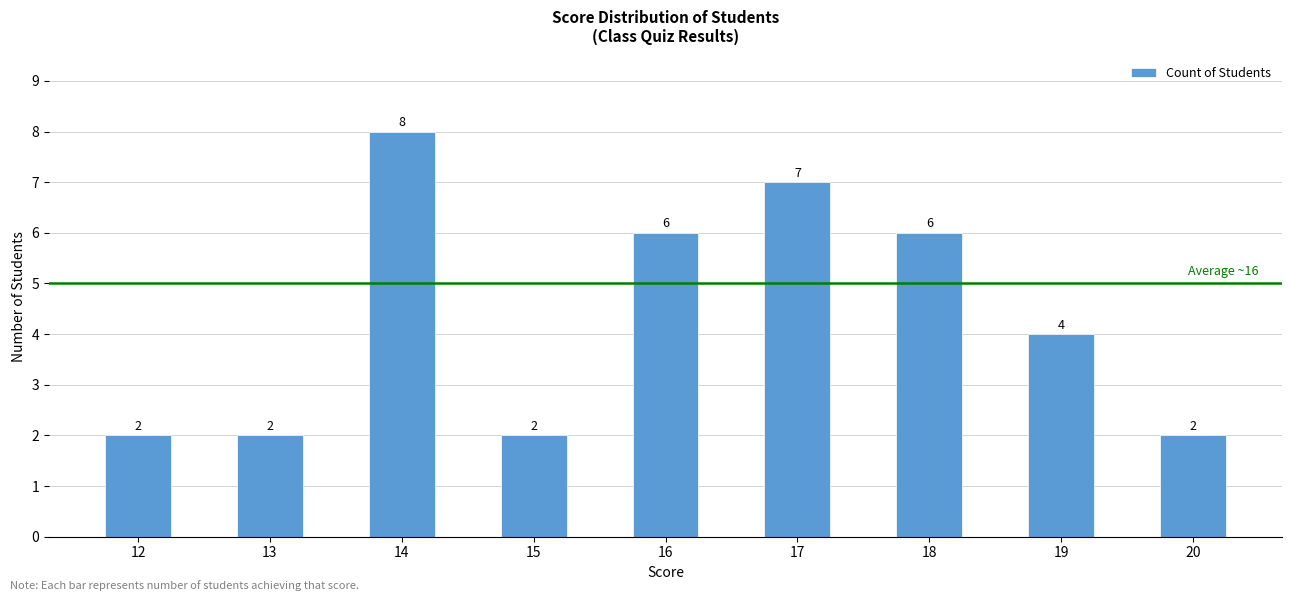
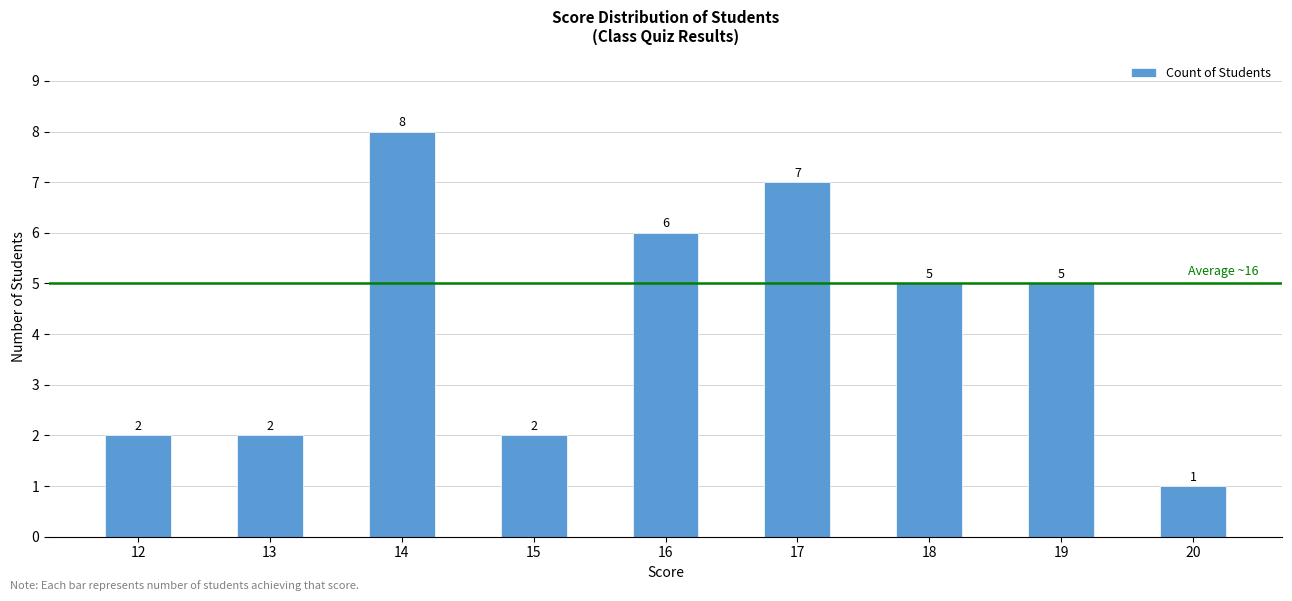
18: 6 -> 5
19: 4 -> 5
20: 2 -> 1
